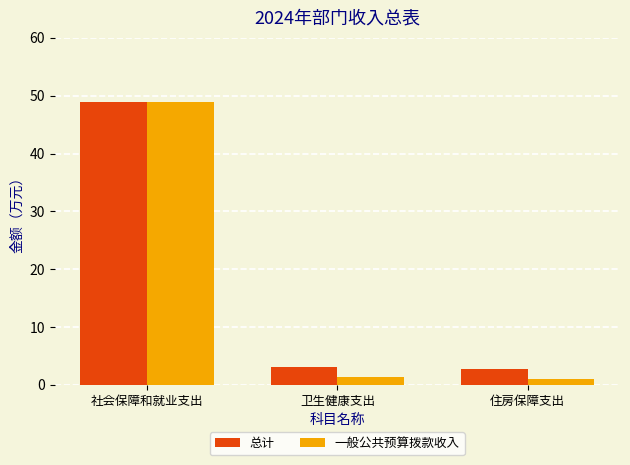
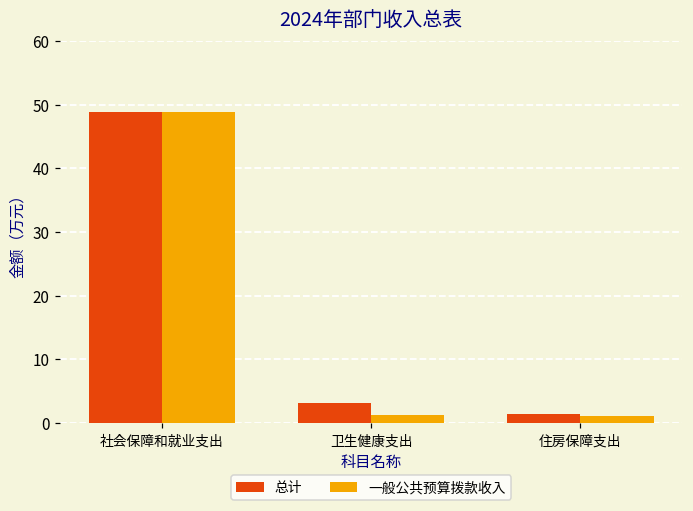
总计, 住房保障支出: 3 -> 1
